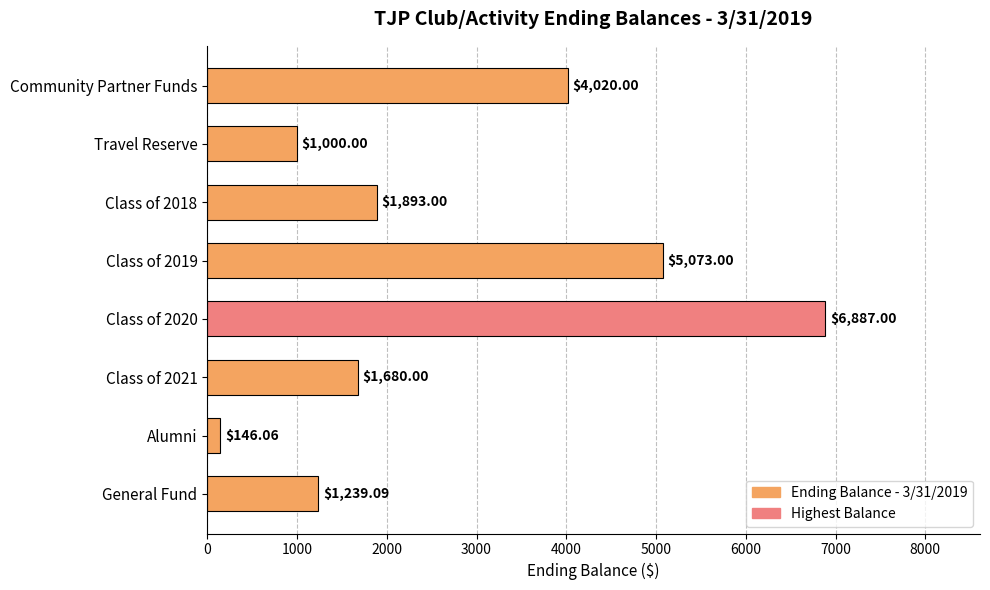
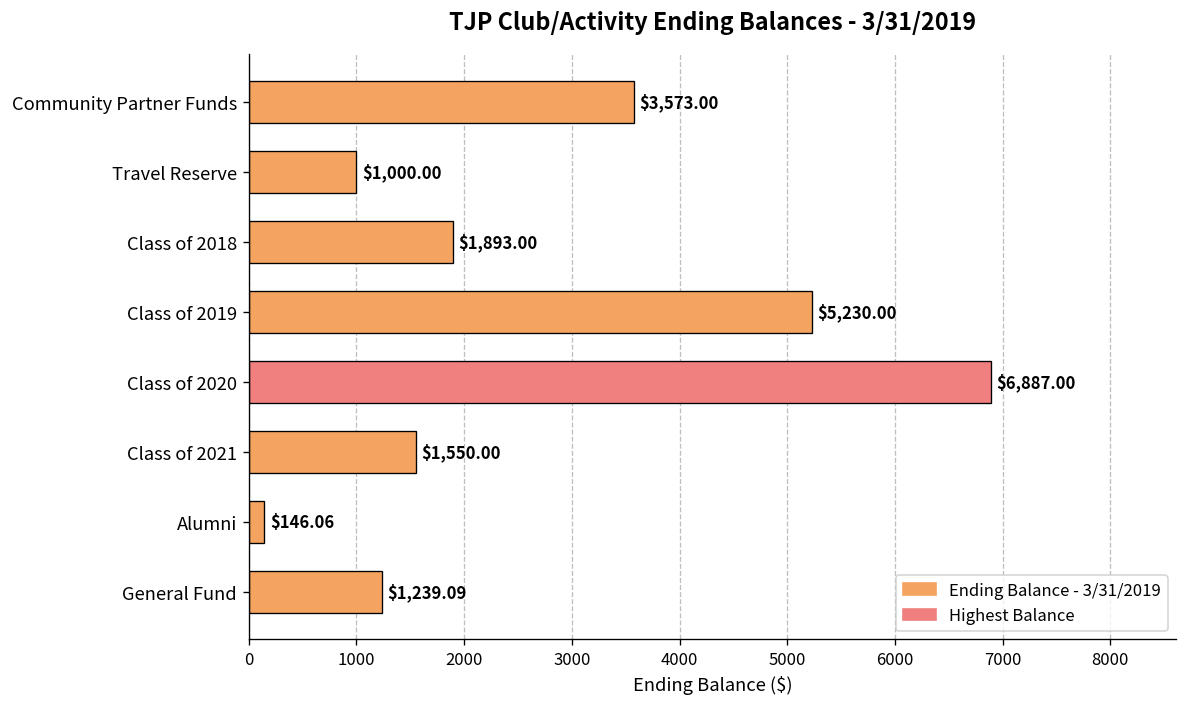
Community Partner Funds: $4,020.00 -> $3,573.00
Class of 2019: $5,073.00 -> $5,230.00
Class of 2021: $1,680.00 -> $1,550.00
